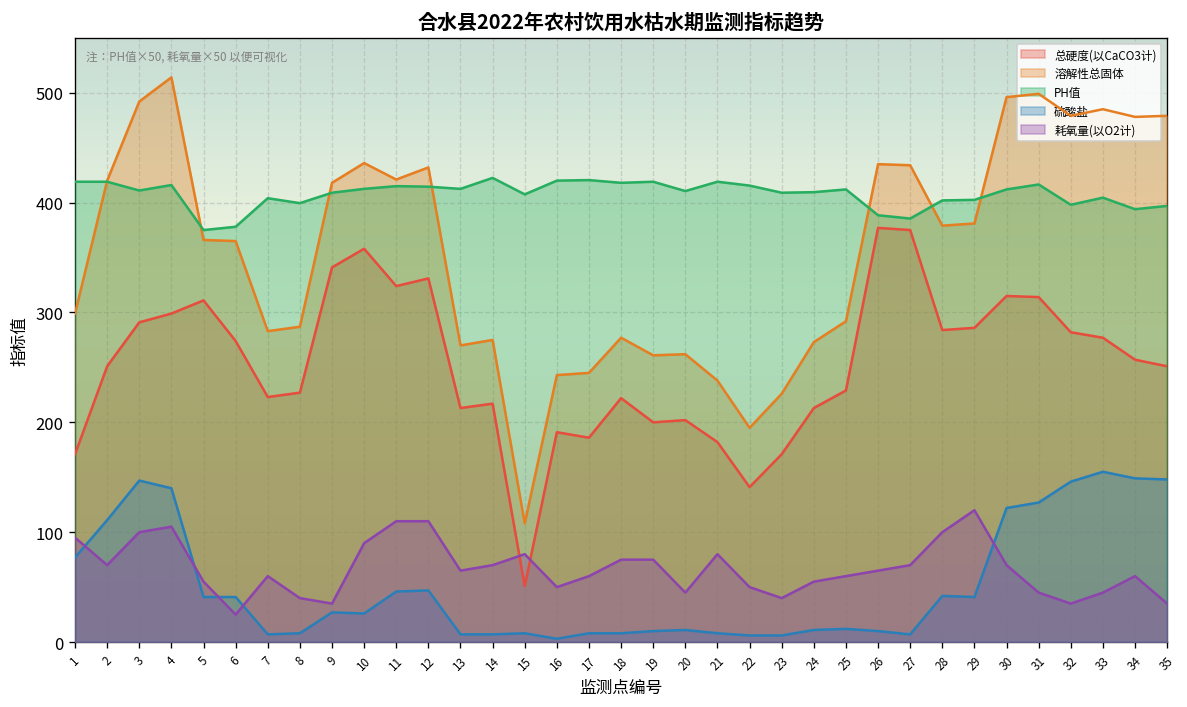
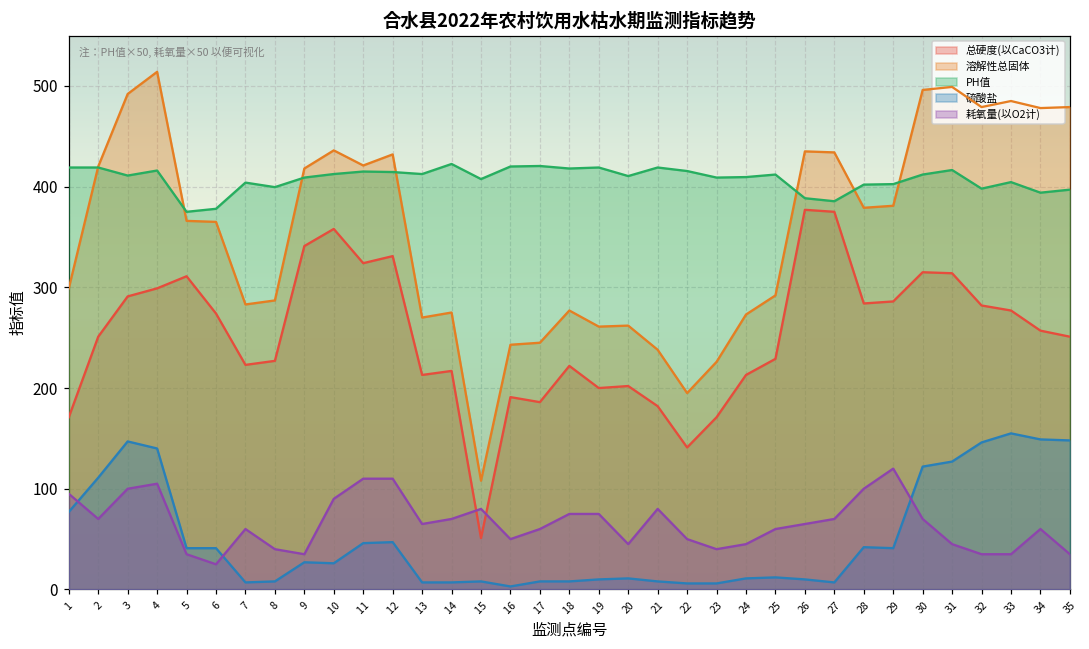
耗氧量(以O2计), 5: 60 -> 40
耗氧量(以O2计), 24: 60 -> 50
耗氧量(以O2计), 33: 50 -> 40
